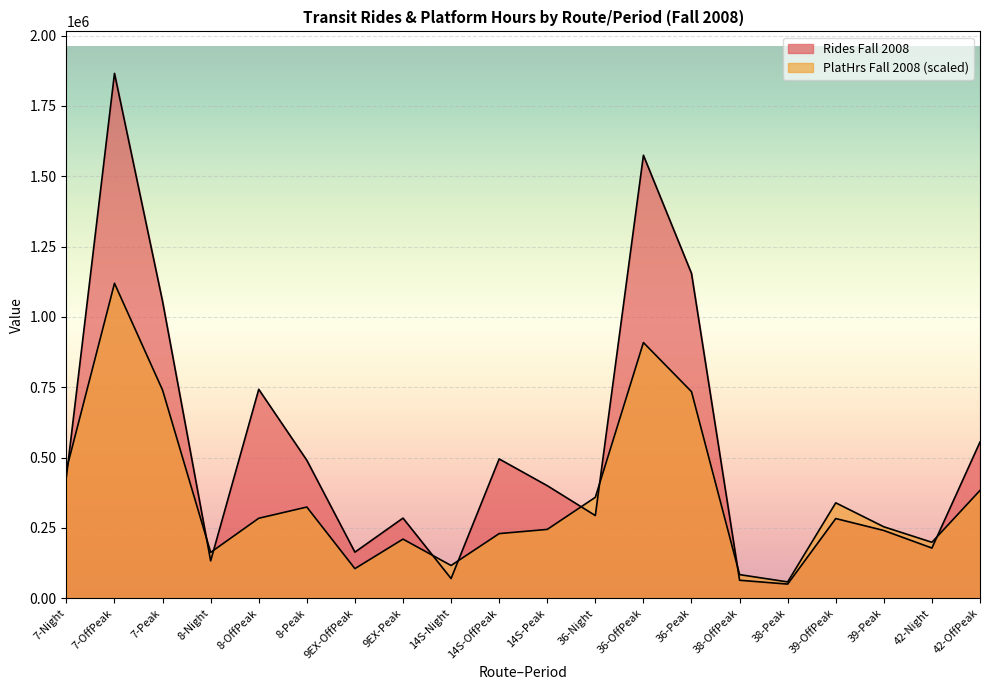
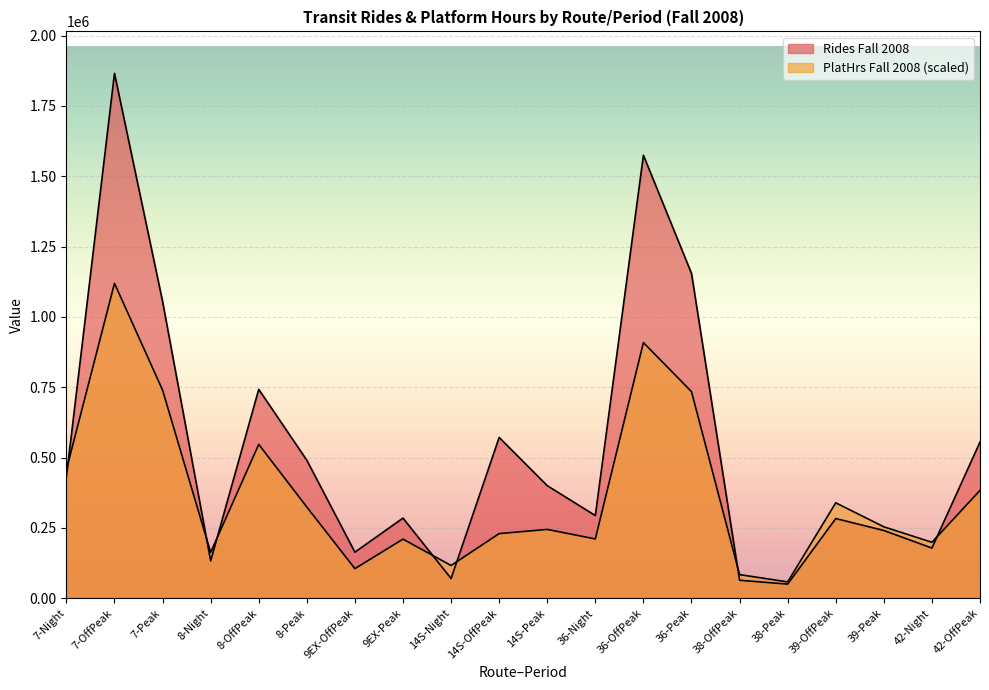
PlatHrs Fall 2008 (scaled), 8-OffPeak: 280000 -> 550000
Rides Fall 2008, 14S-OffPeak: 500000 -> 570000
PlatHrs Fall 2008 (scaled), 36-Night: 360000 -> 210000
